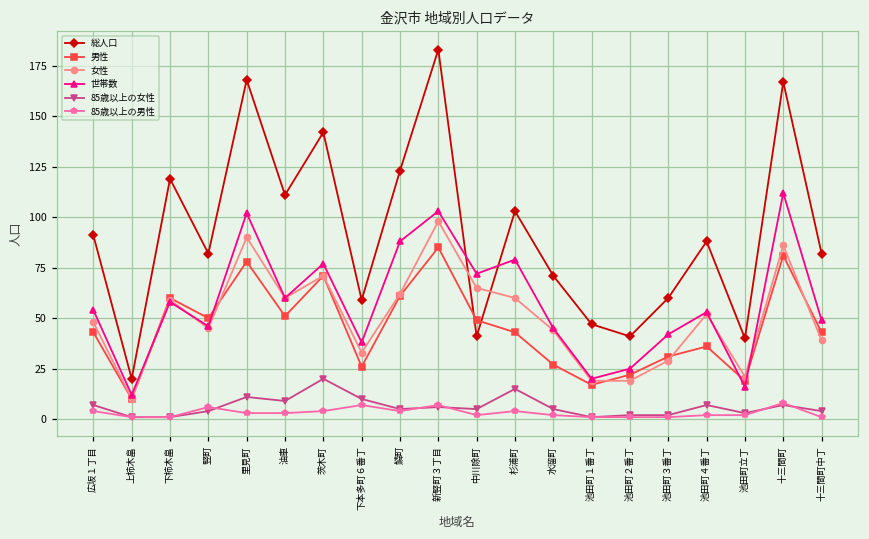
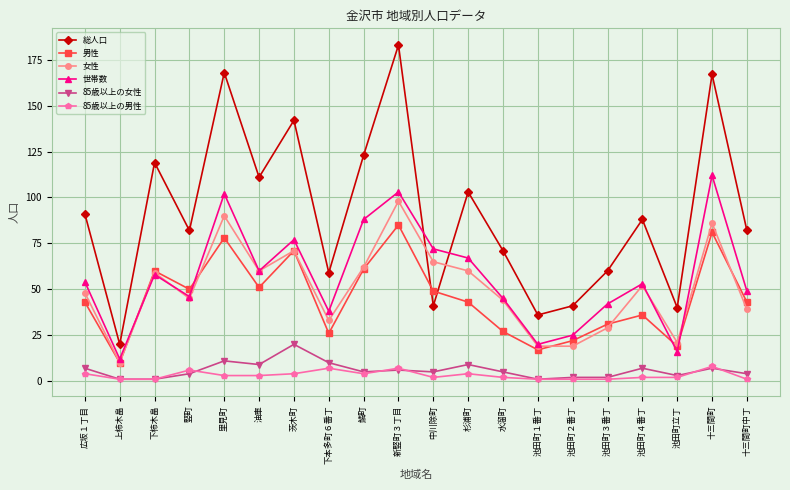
世帯数, 杉浦町: 79 -> 67
85歳以上の女性, 杉浦町: 15 -> 9
総人口, 池田町１番丁: 47 -> 36
